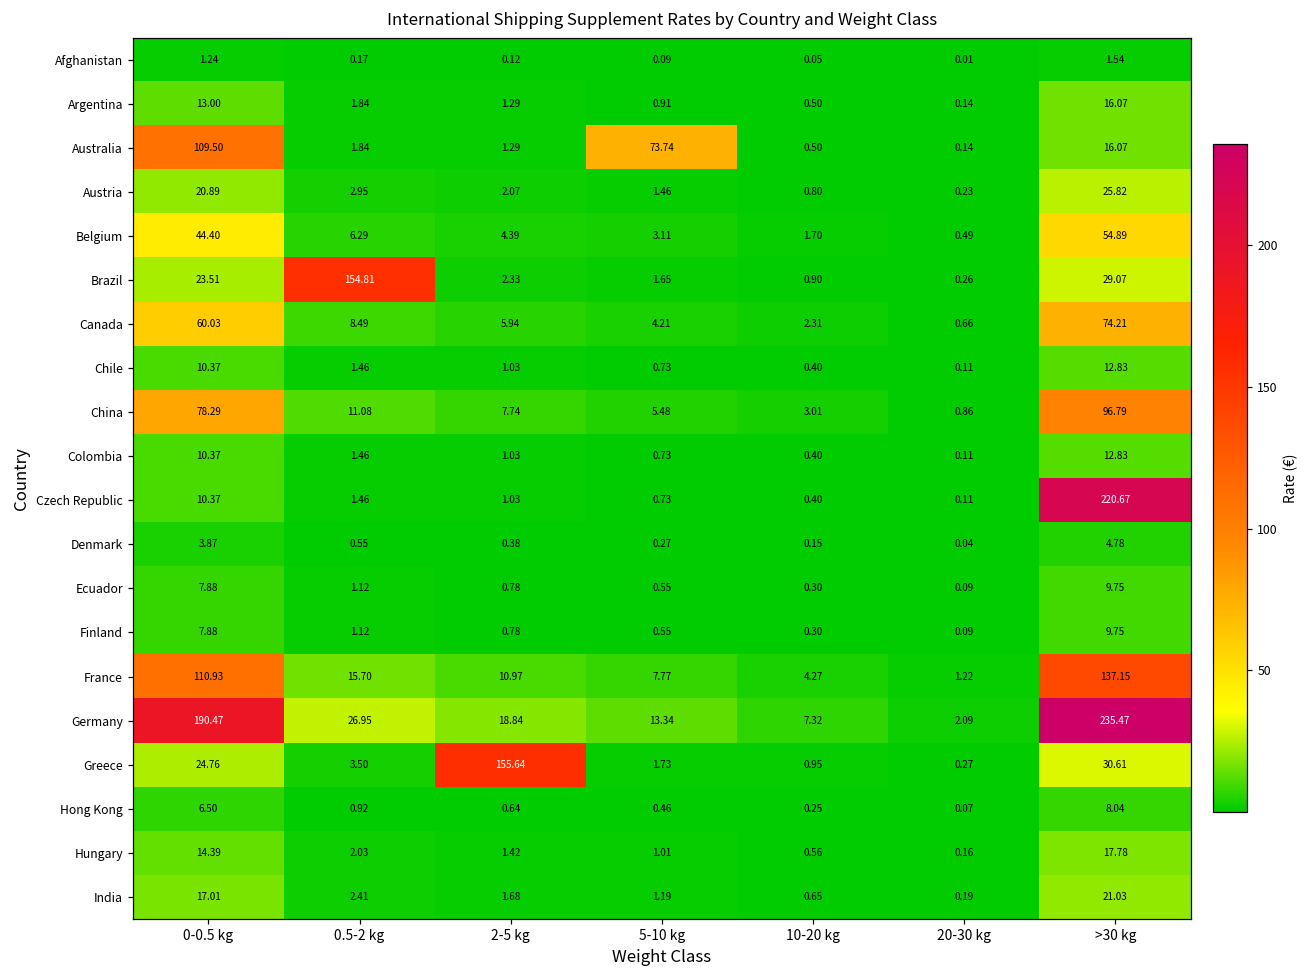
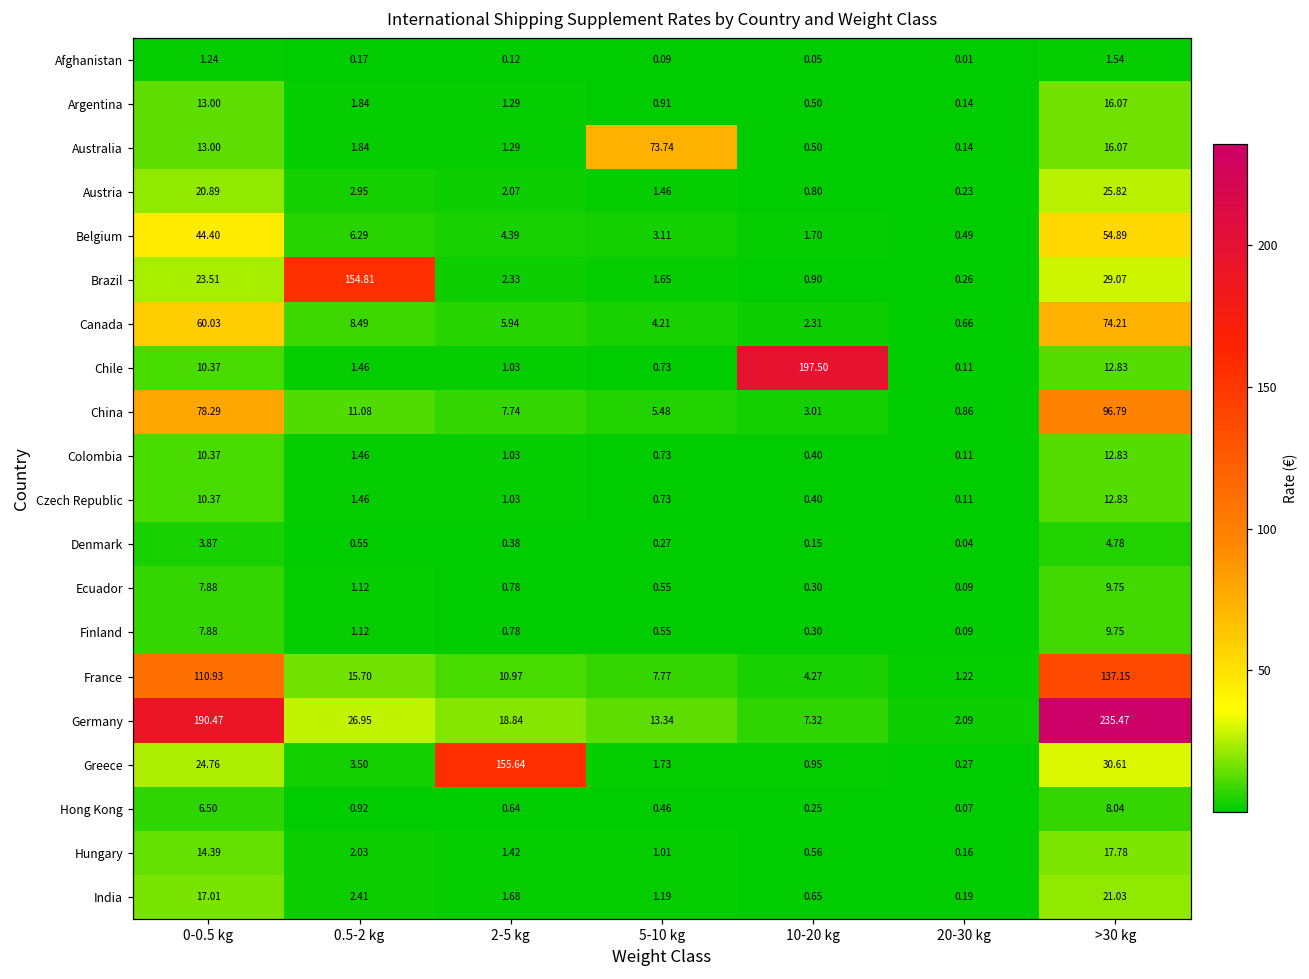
Australia, 0-0.5 kg: 109.50 -> 13.00
Chile, 10-20 kg: 0.40 -> 197.50
Czech Republic, >30 kg: 220.67 -> 12.83
